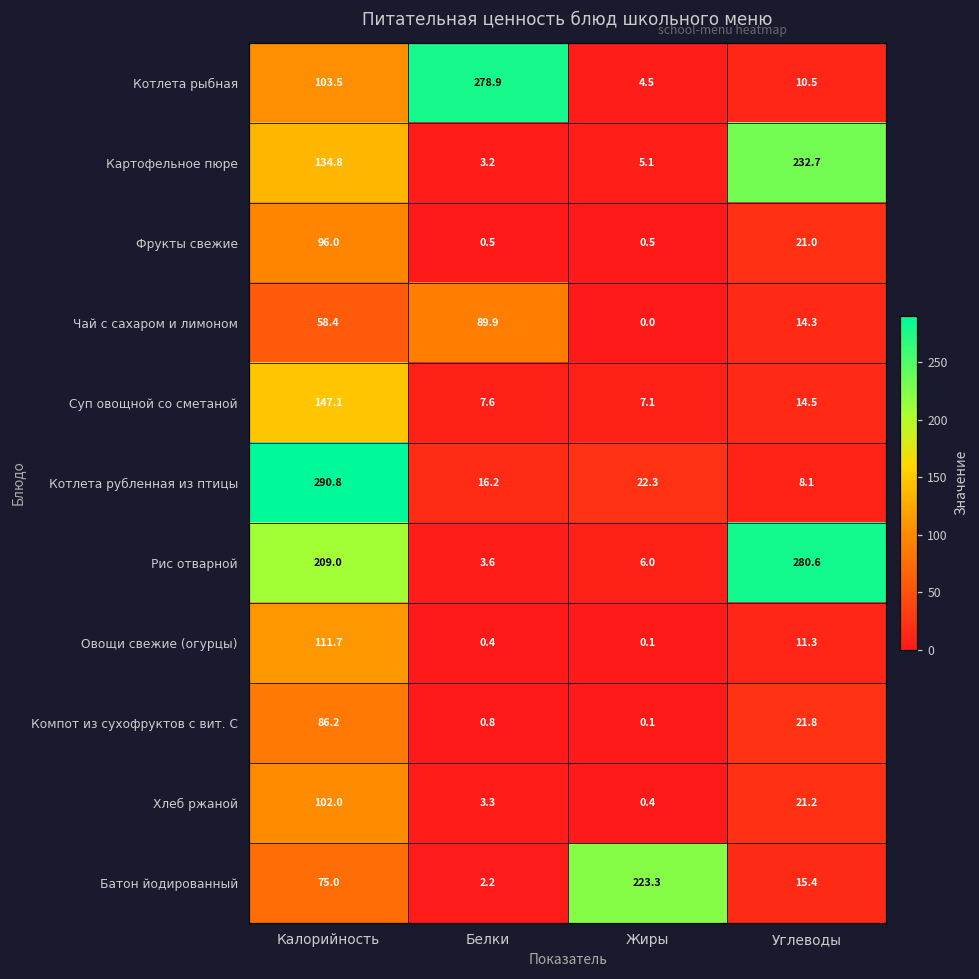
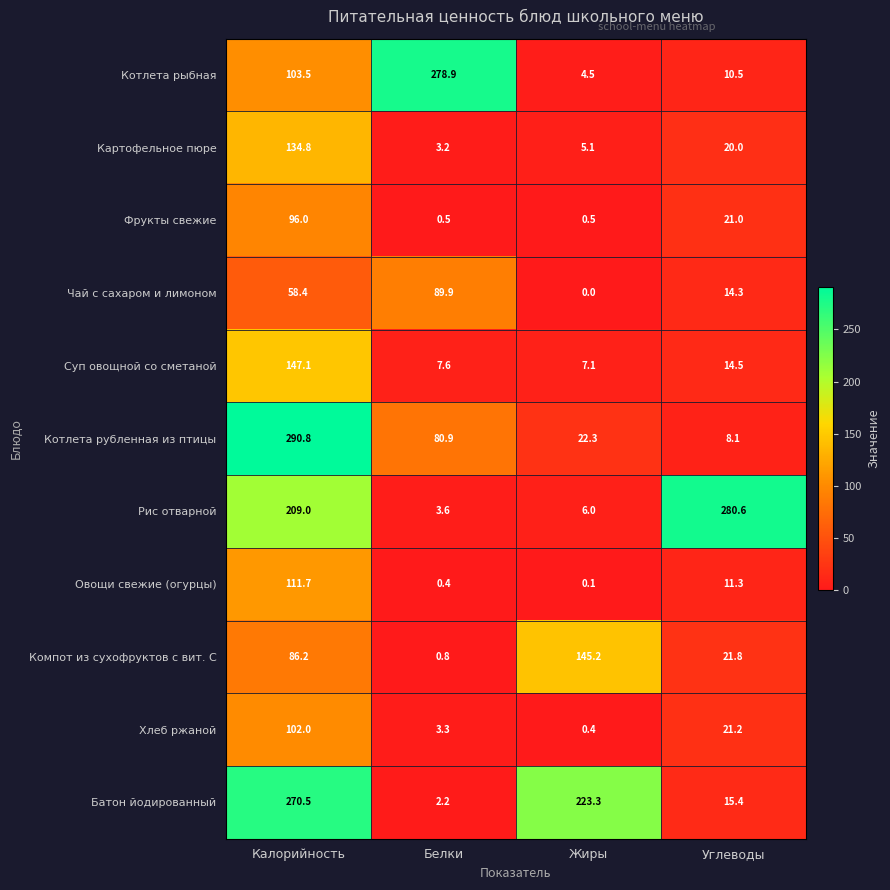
Картофельное пюре, Углеводы: 232.7 -> 20.0
Котлета рубленная из птицы, Белки: 16.2 -> 80.9
Компот из сухофруктов с вит. С, Жиры: 0.1 -> 145.2
Батон йодированный, Калорийность: 75.0 -> 270.5
